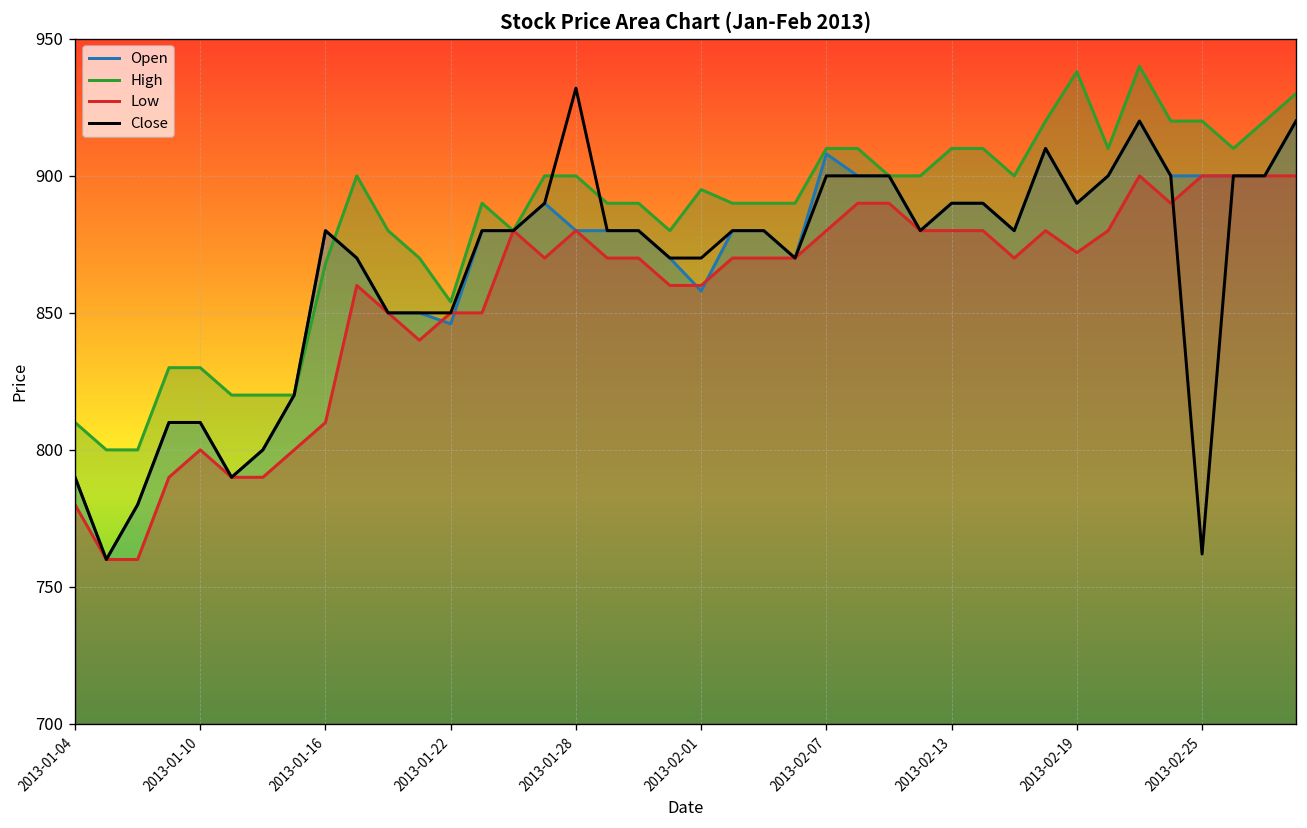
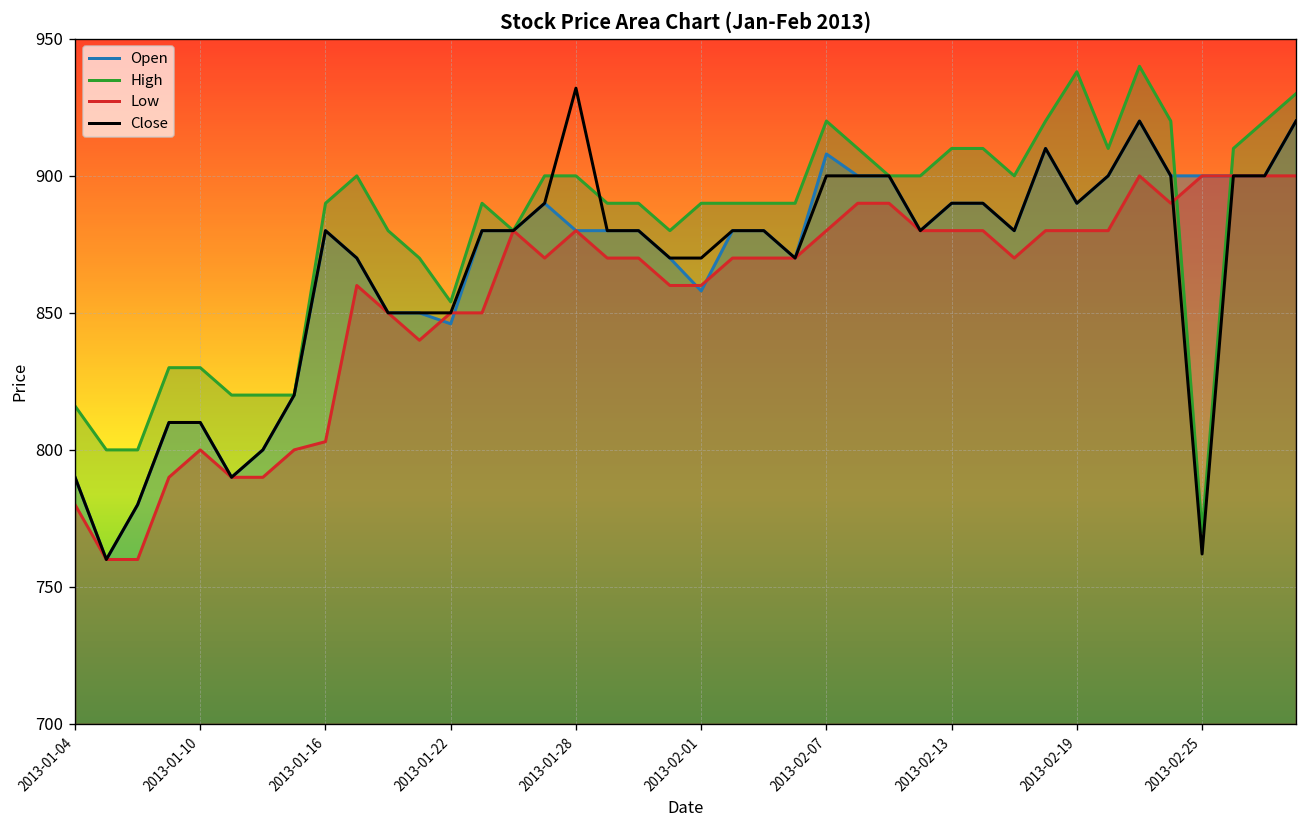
High, 2013-01-04: 810 -> 816
High, 2013-01-16: 868 -> 890
Low, 2013-01-16: 810 -> 803
High, 2013-02-01: 895 -> 890
High, 2013-02-07: 910 -> 920
Low, 2013-02-19: 872 -> 880
High, 2013-02-25: 920 -> 770
